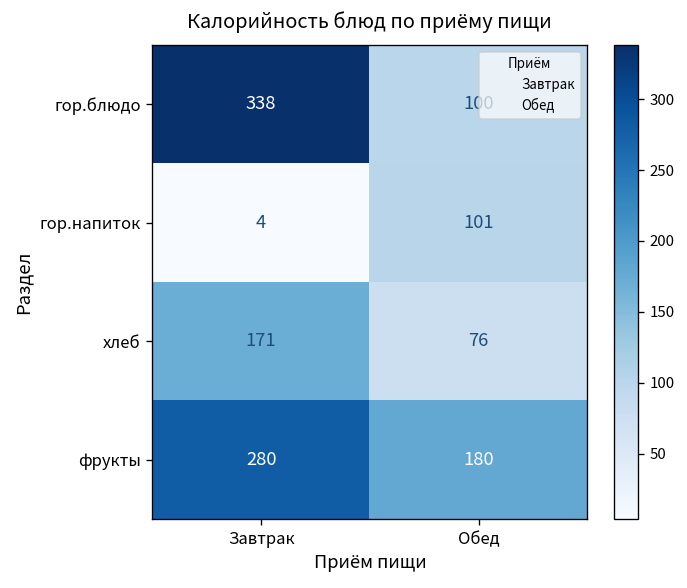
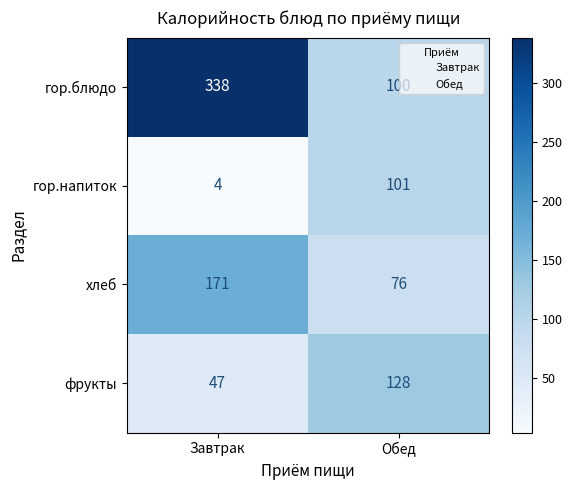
фрукты, Завтрак: 280 -> 47
фрукты, Обед: 180 -> 128
